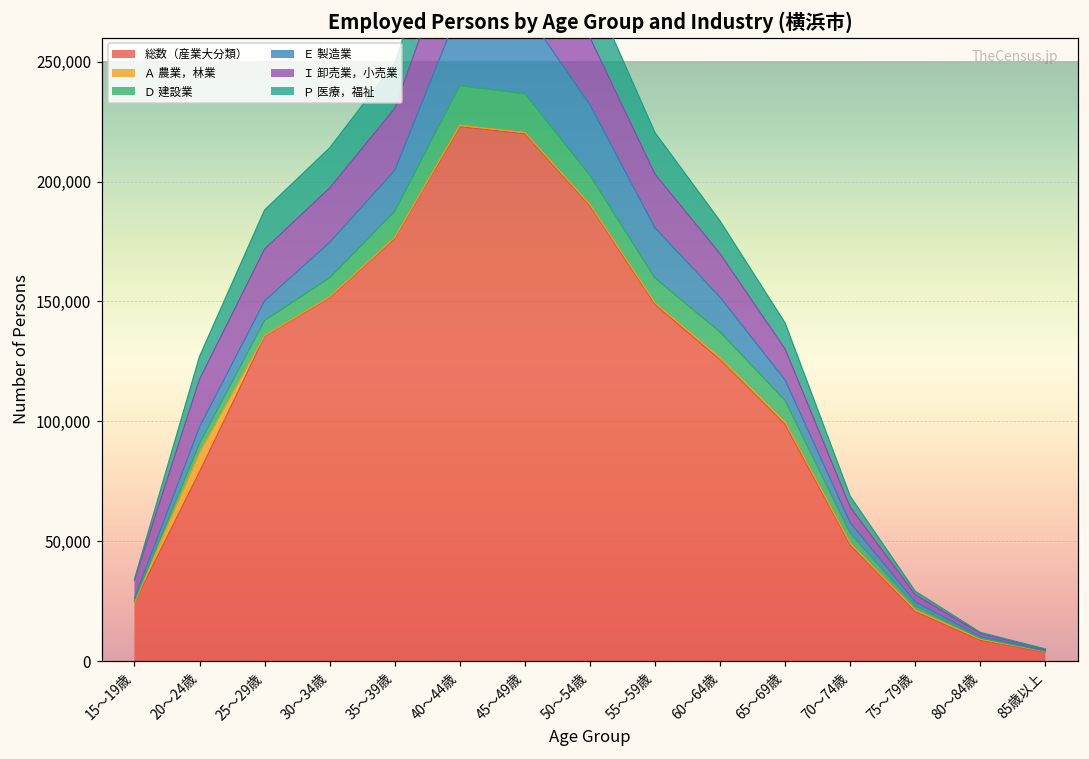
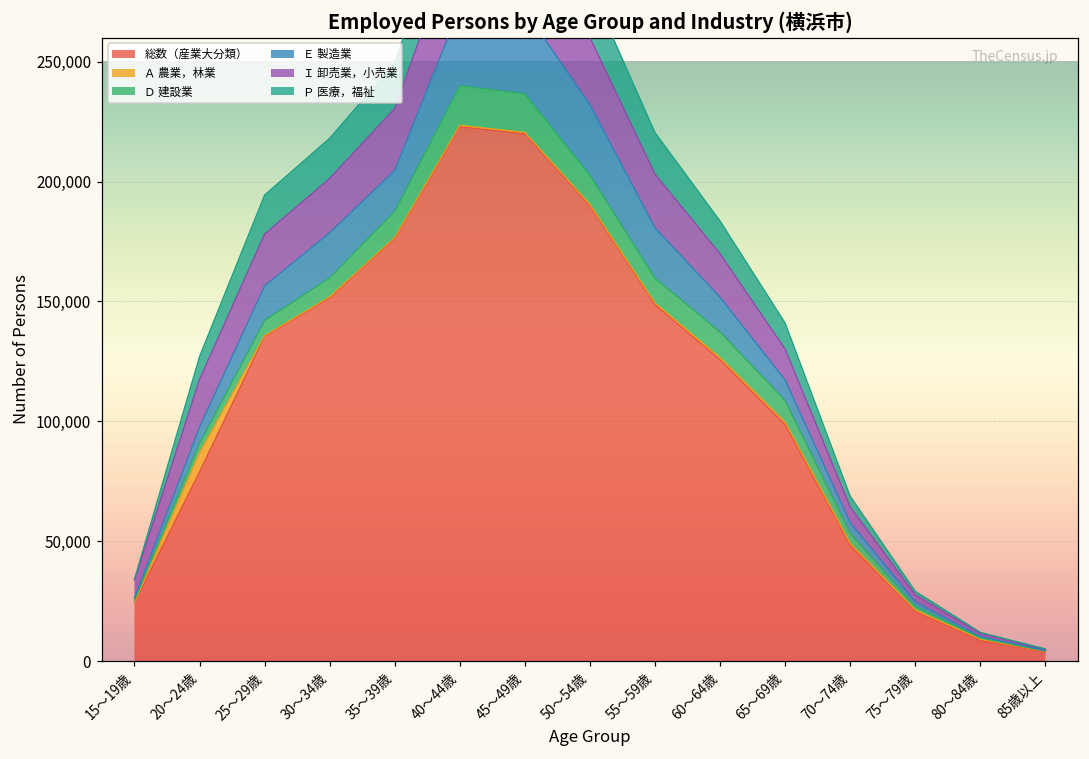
Ｅ 製造業, 25～29歳: 8,000 -> 14,000
Ｅ 製造業, 30～34歳: 15,000 -> 19,000
